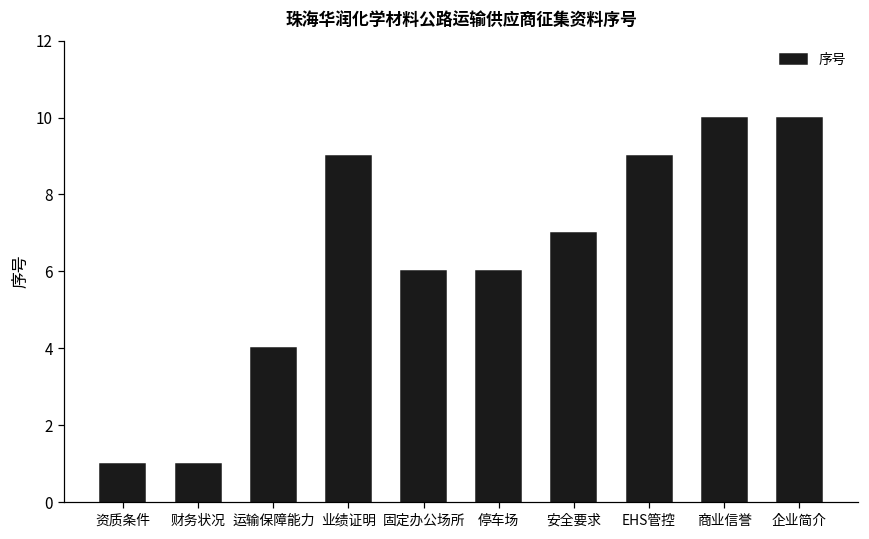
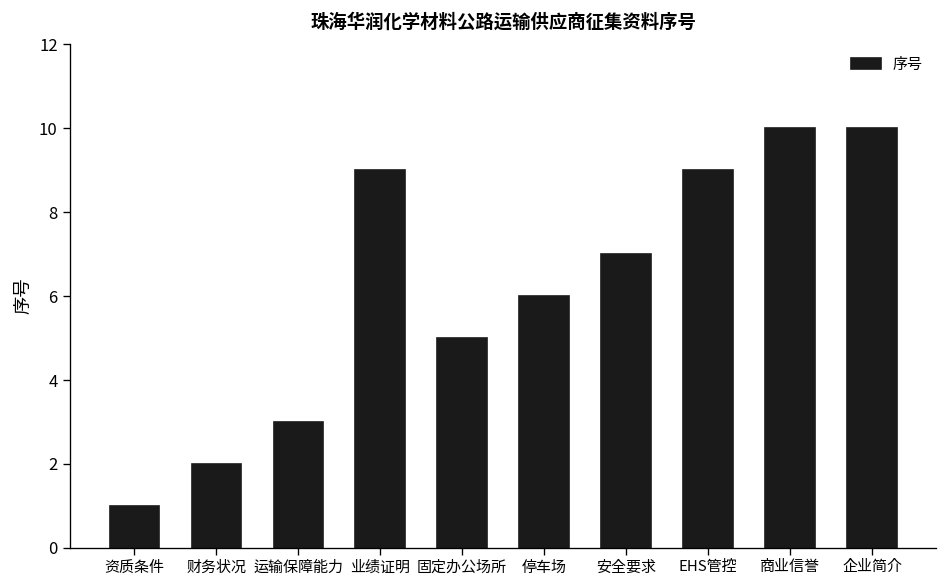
财务状况: 1 -> 2
运输保障能力: 4 -> 3
固定办公场所: 6 -> 5
